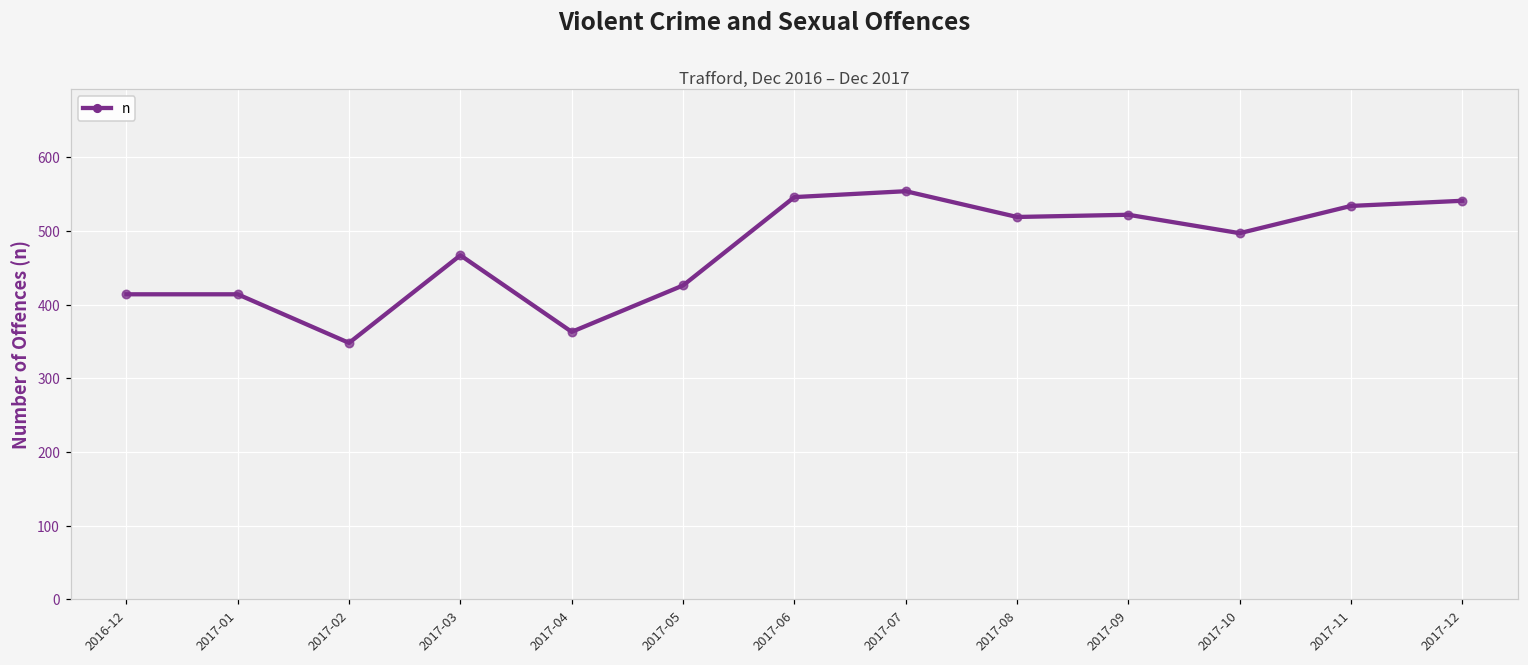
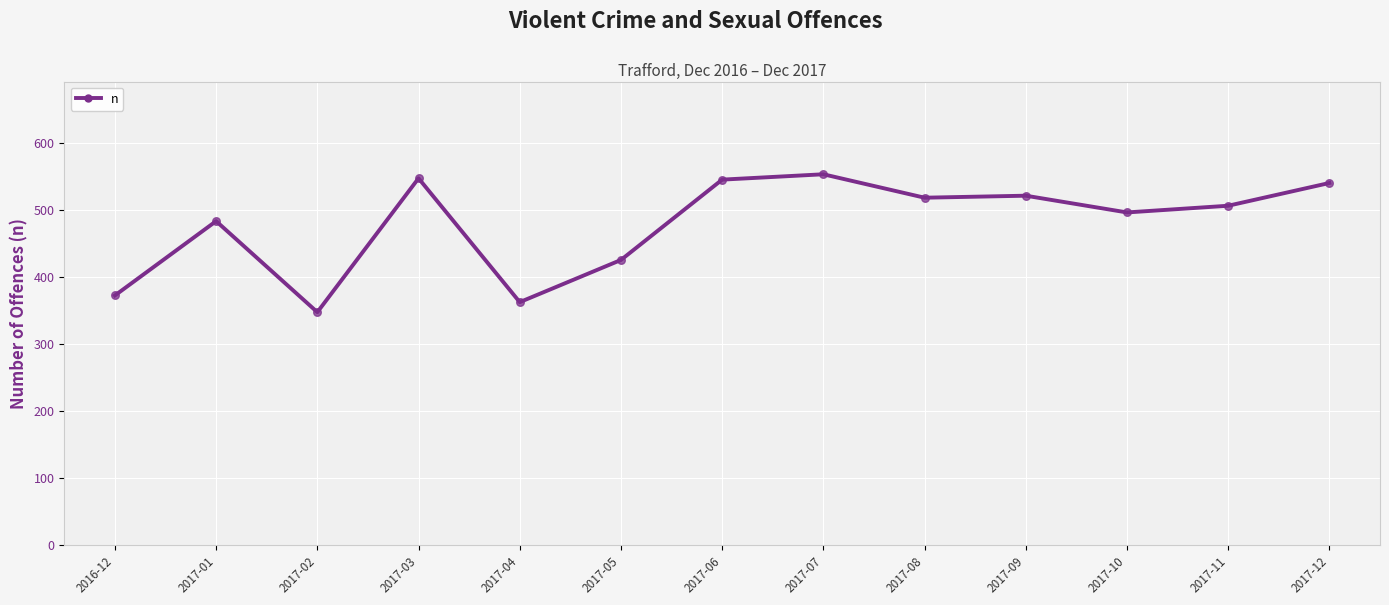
2016-12: 410 -> 370
2017-01: 410 -> 480
2017-03: 470 -> 550
2017-11: 530 -> 510
